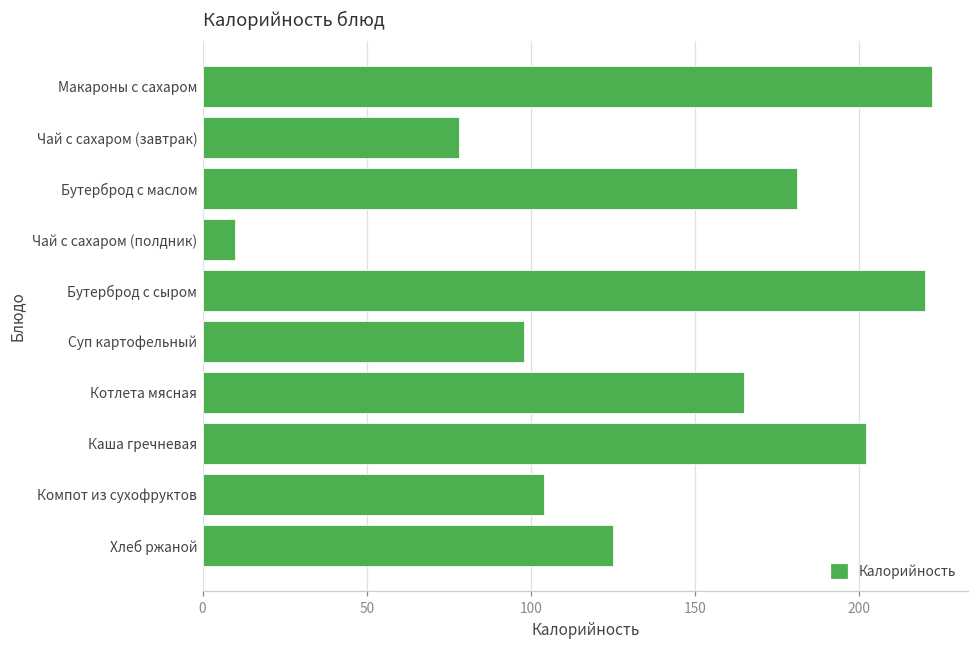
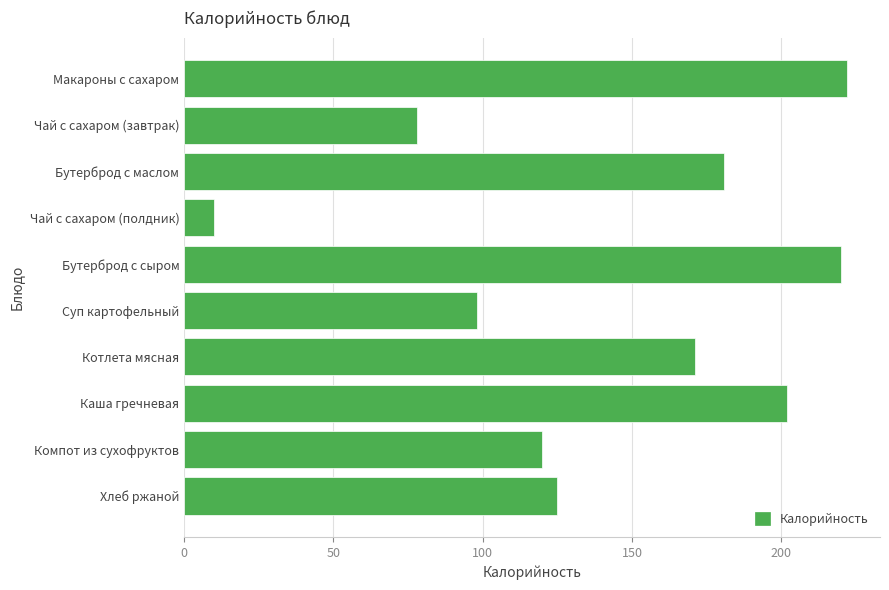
Котлета мясная: 165 -> 171
Компот из сухофруктов: 104 -> 120
